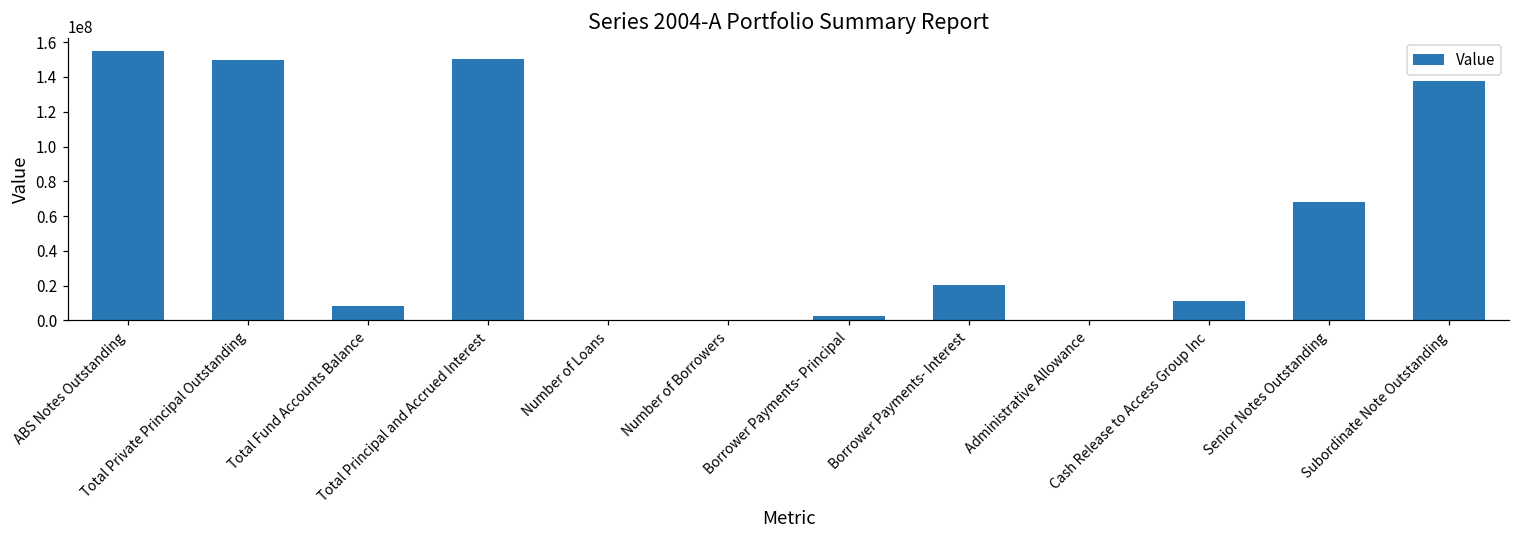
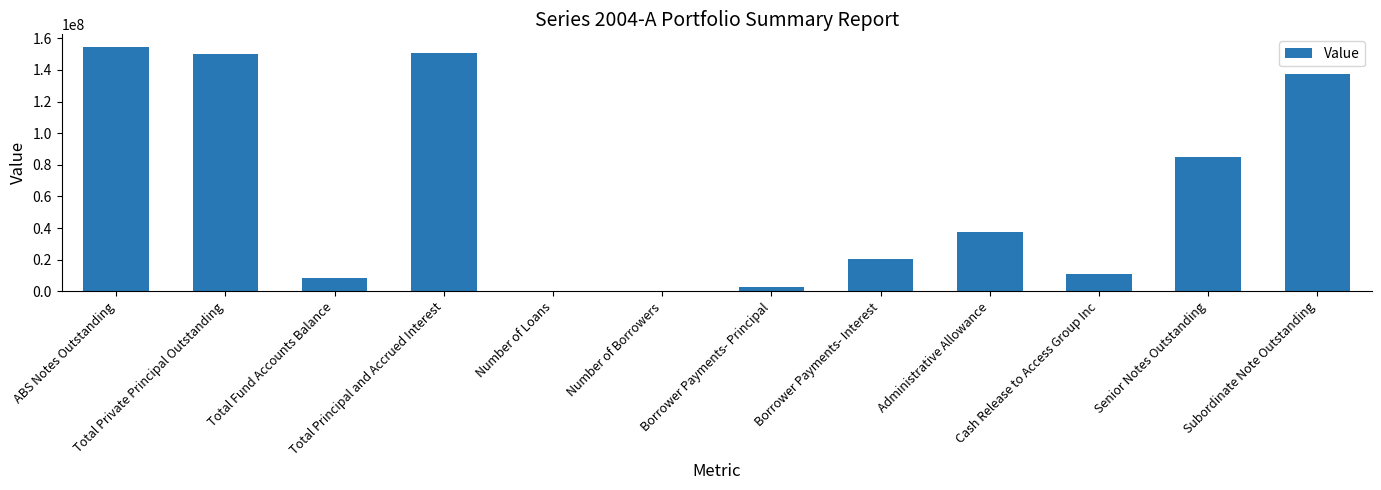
Administrative Allowance: 0 -> 37000000
Senior Notes Outstanding: 68000000 -> 85000000
